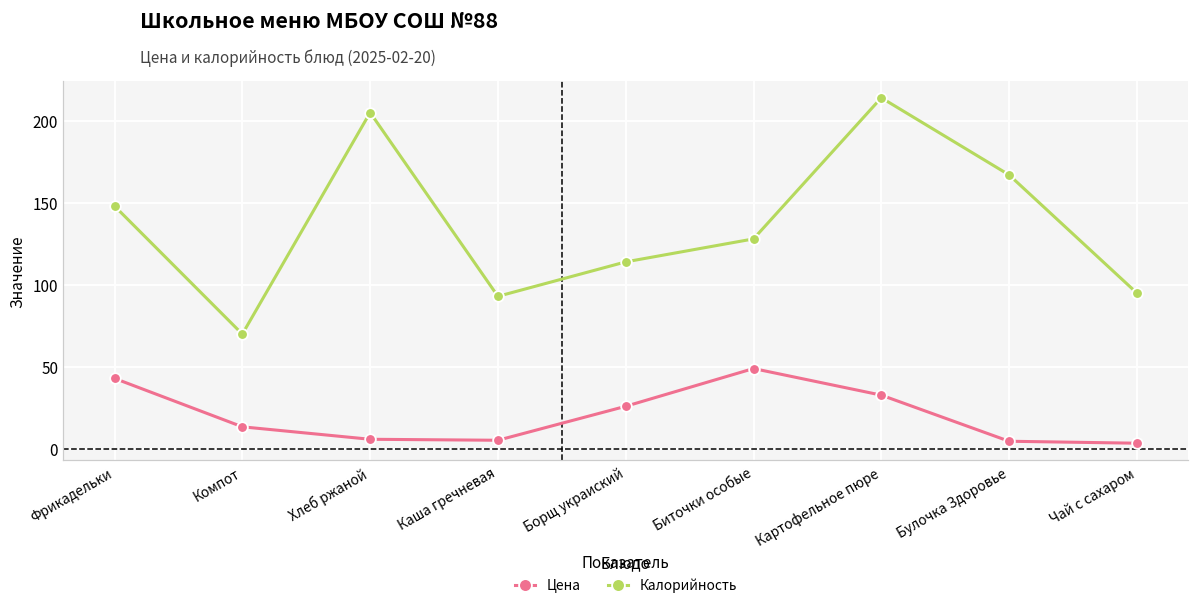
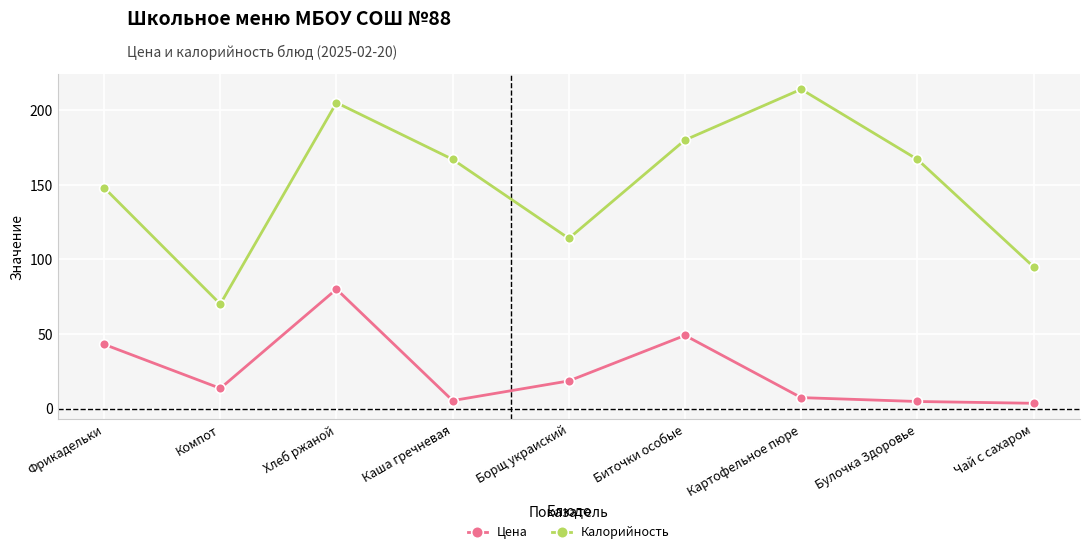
Цена, Хлеб ржаной: 6 -> 80
Калорийность, Каша гречневая: 93 -> 167
Цена, Борщ украиский: 26 -> 19
Калорийность, Биточки особые: 128 -> 180
Цена, Картофельное пюре: 33 -> 7
